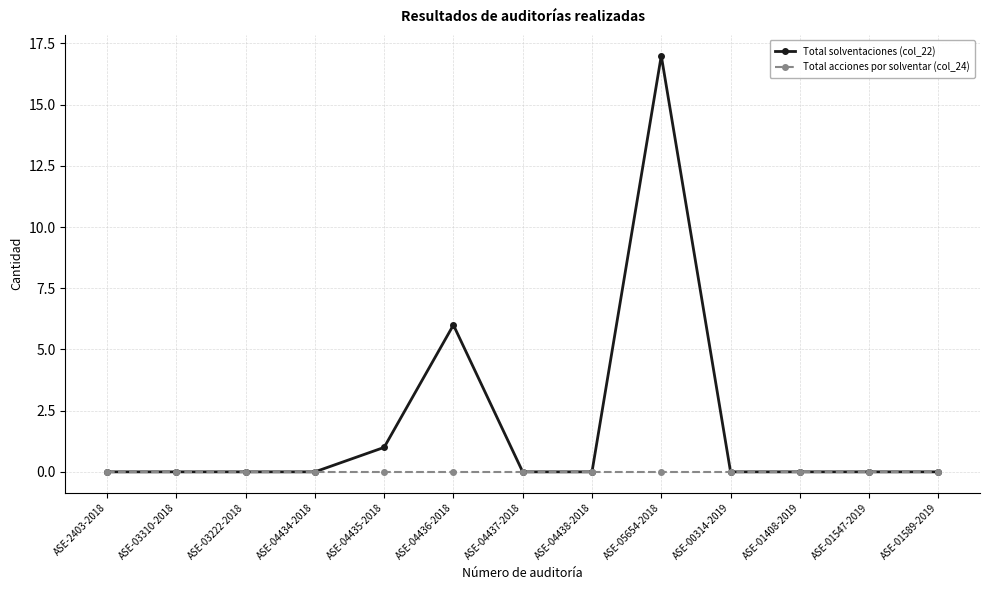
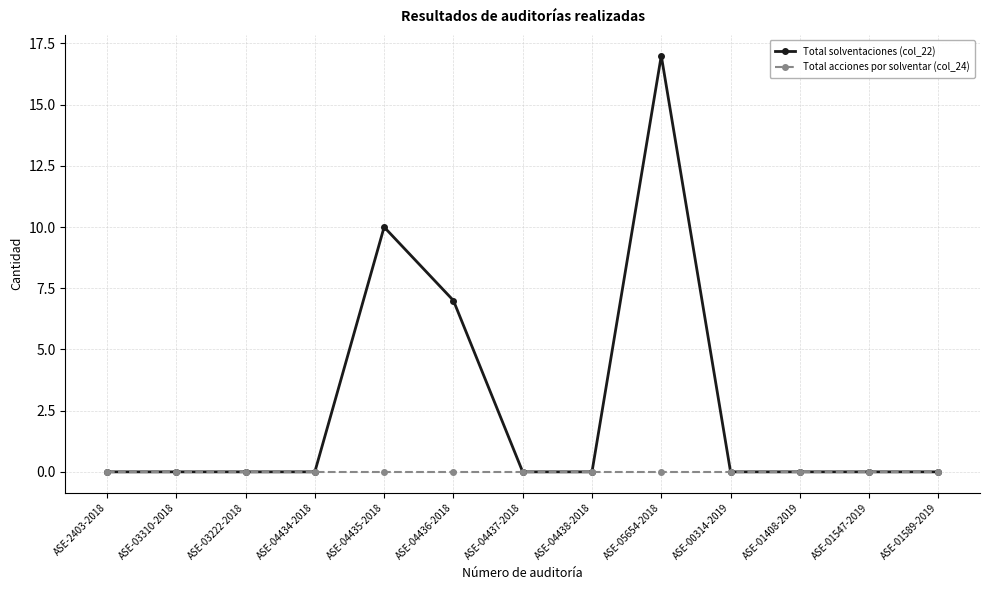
Total solventaciones (col_22), ASE-04435-2018: 1 -> 10
Total solventaciones (col_22), ASE-04436-2018: 6 -> 7
